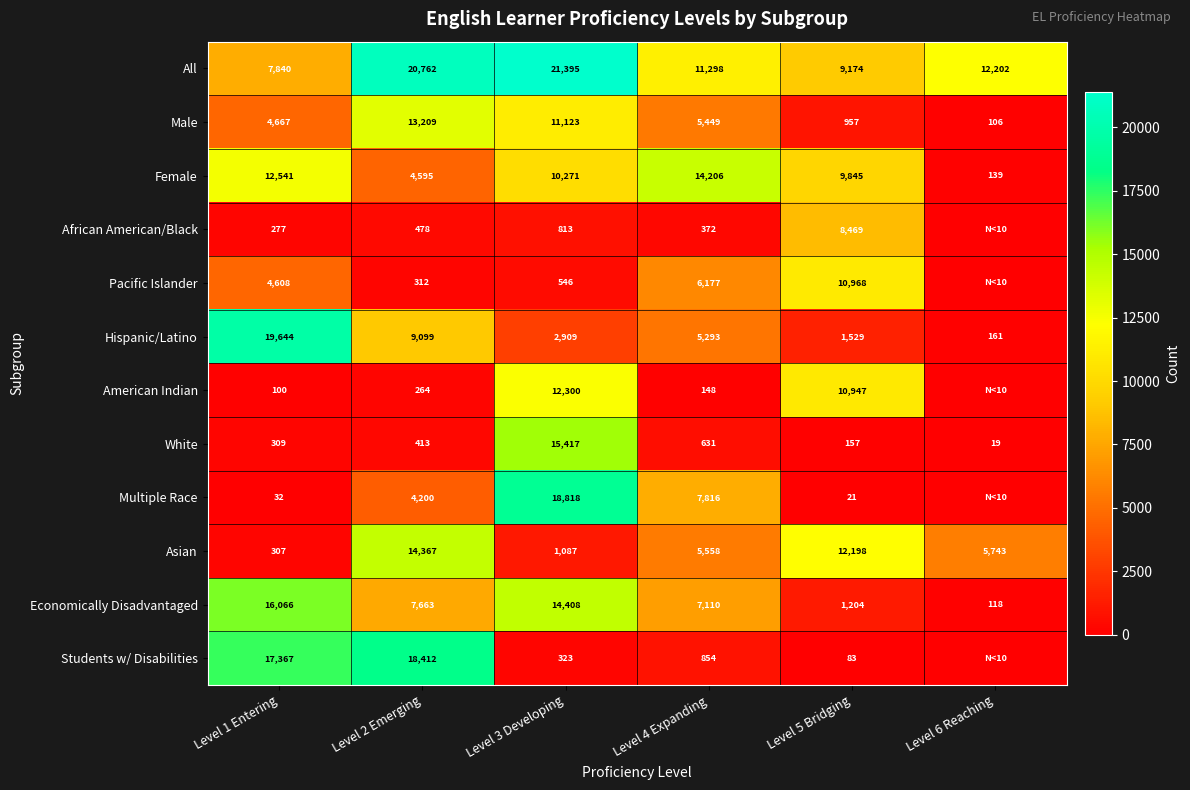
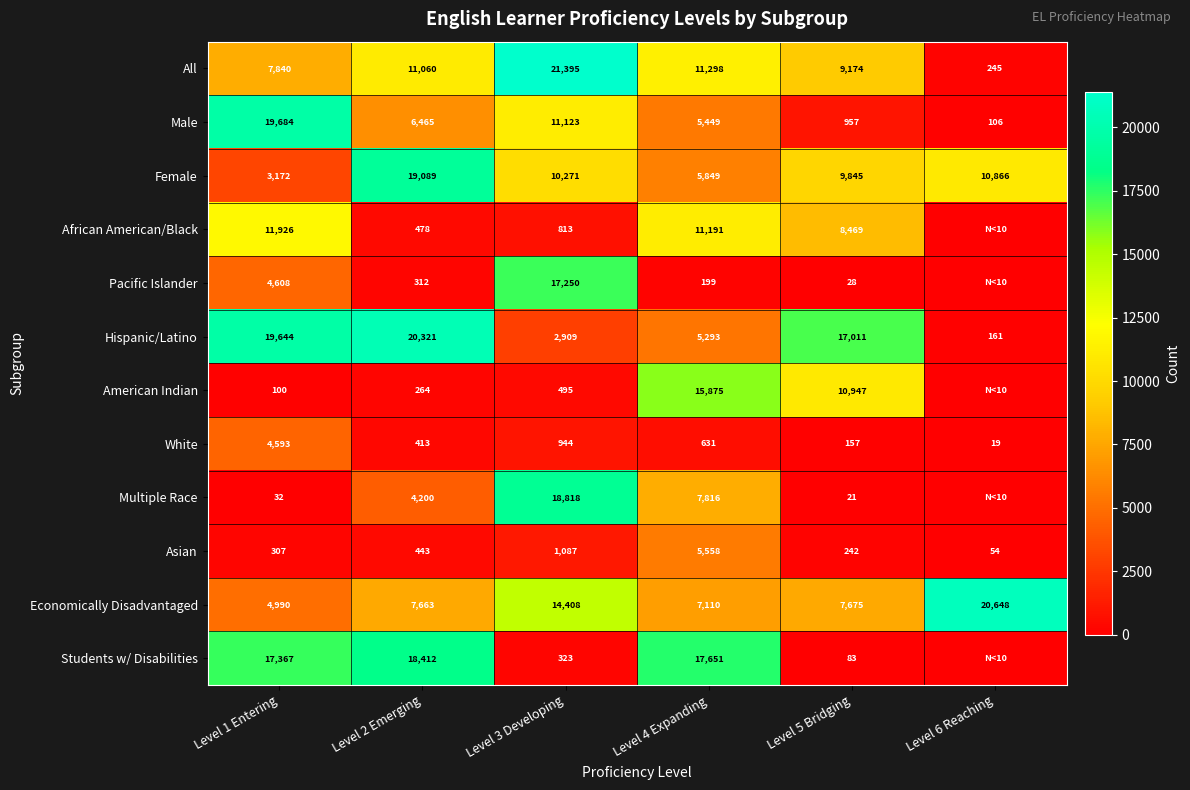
All, Level 2 Emerging: 20,762 -> 11,060
All, Level 6 Reaching: 12,202 -> 245
Male, Level 1 Entering: 4,667 -> 19,684
Male, Level 2 Emerging: 13,209 -> 6,465
Female, Level 1 Entering: 12,541 -> 3,172
Female, Level 2 Emerging: 4,595 -> 19,089
Female, Level 4 Expanding: 14,206 -> 5,849
Female, Level 6 Reaching: 139 -> 10,866
African American/Black, Level 1 Entering: 277 -> 11,926
African American/Black, Level 4 Expanding: 372 -> 11,191
Pacific Islander, Level 3 Developing: 546 -> 17,250
Pacific Islander, Level 4 Expanding: 6,177 -> 199
Pacific Islander, Level 5 Bridging: 10,968 -> 28
Hispanic/Latino, Level 2 Emerging: 9,099 -> 20,321
Hispanic/Latino, Level 5 Bridging: 1,529 -> 17,011
American Indian, Level 3 Developing: 12,300 -> 495
American Indian, Level 4 Expanding: 148 -> 15,875
White, Level 1 Entering: 309 -> 4,593
White, Level 3 Developing: 15,417 -> 944
Asian, Level 2 Emerging: 14,367 -> 443
Asian, Level 5 Bridging: 12,198 -> 242
Asian, Level 6 Reaching: 5,743 -> 54
Economically Disadvantaged, Level 1 Entering: 16,066 -> 4,990
Economically Disadvantaged, Level 5 Bridging: 1,204 -> 7,675
Economically Disadvantaged, Level 6 Reaching: 118 -> 20,648
Students w/ Disabilities, Level 4 Expanding: 854 -> 17,651
